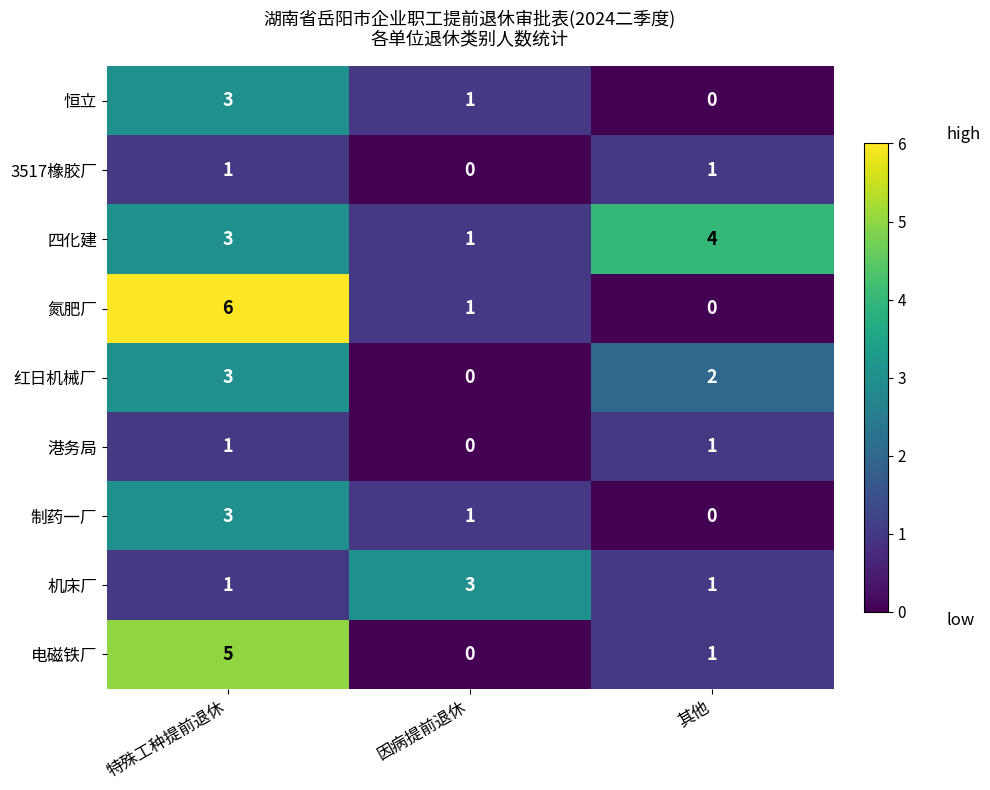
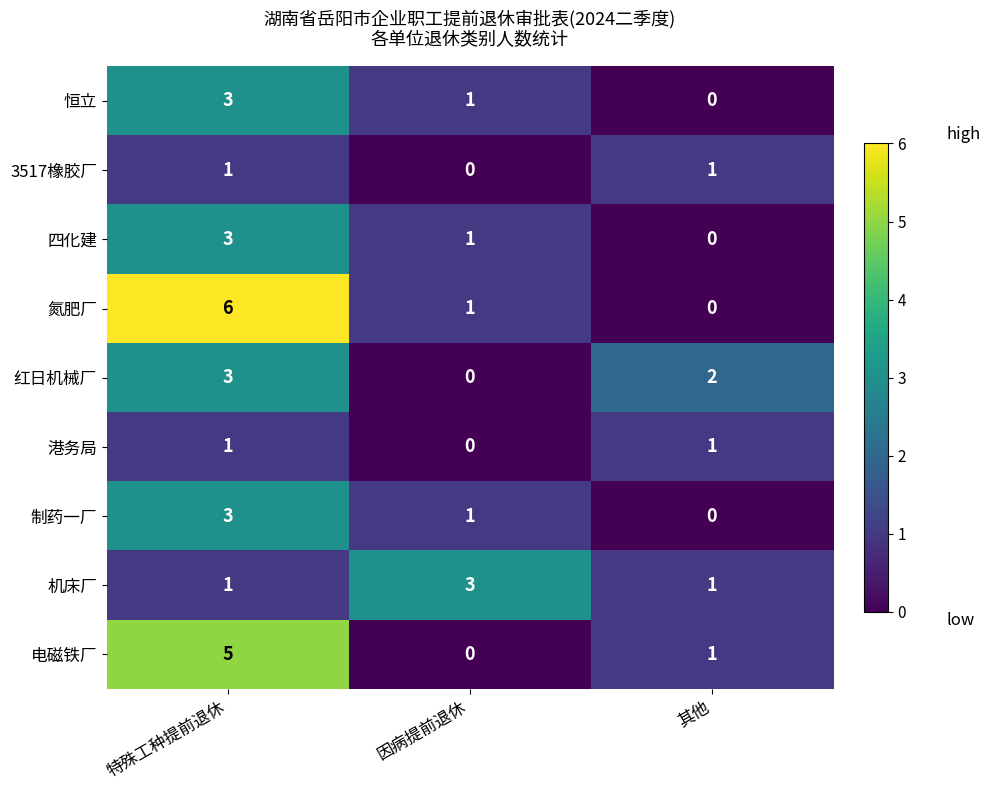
四化建, 其他: 4 -> 0
